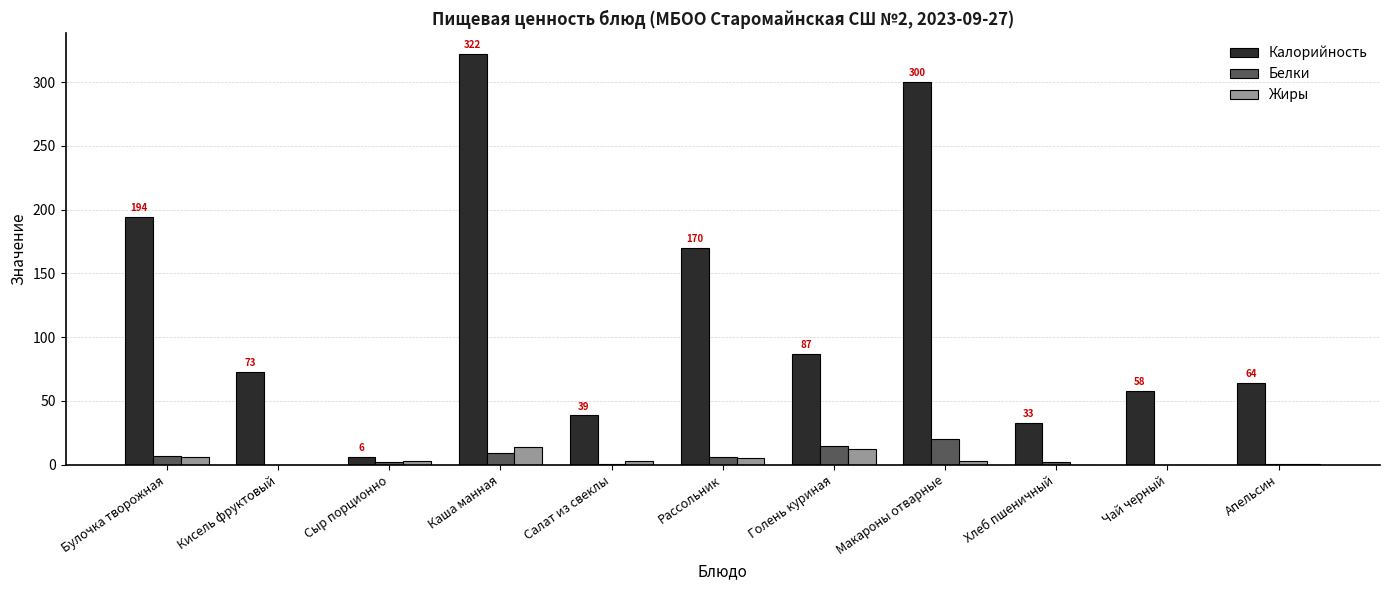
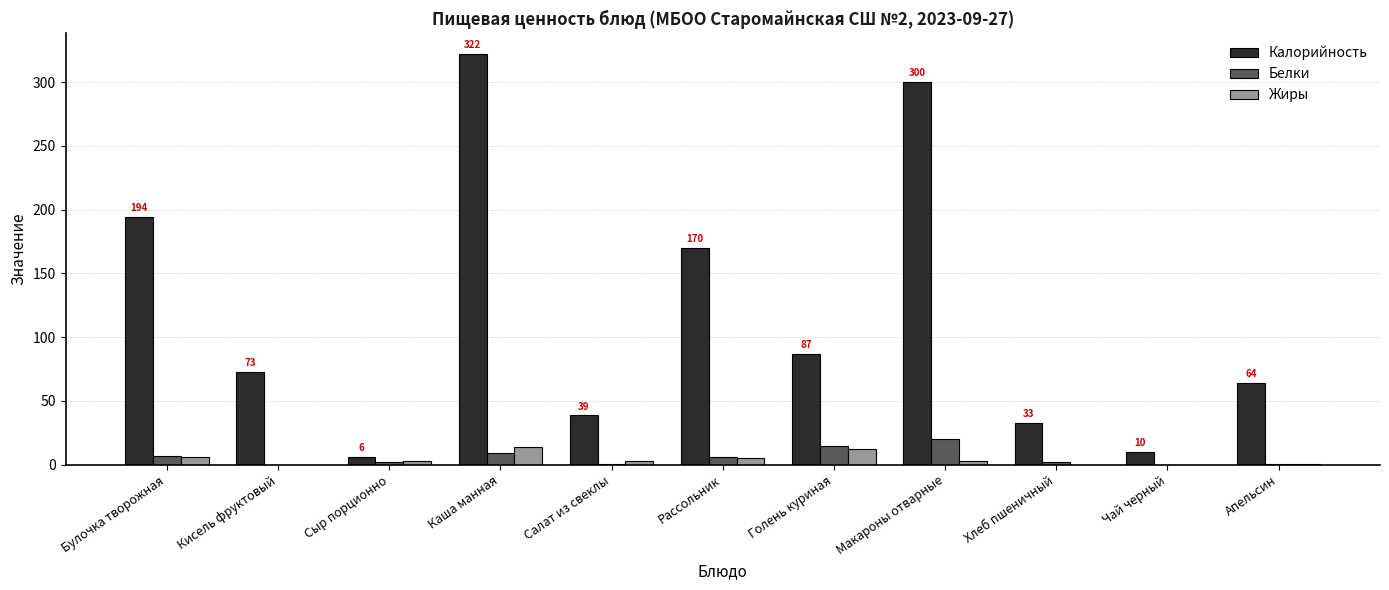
Калорийность, Чай черный: 58 -> 10
